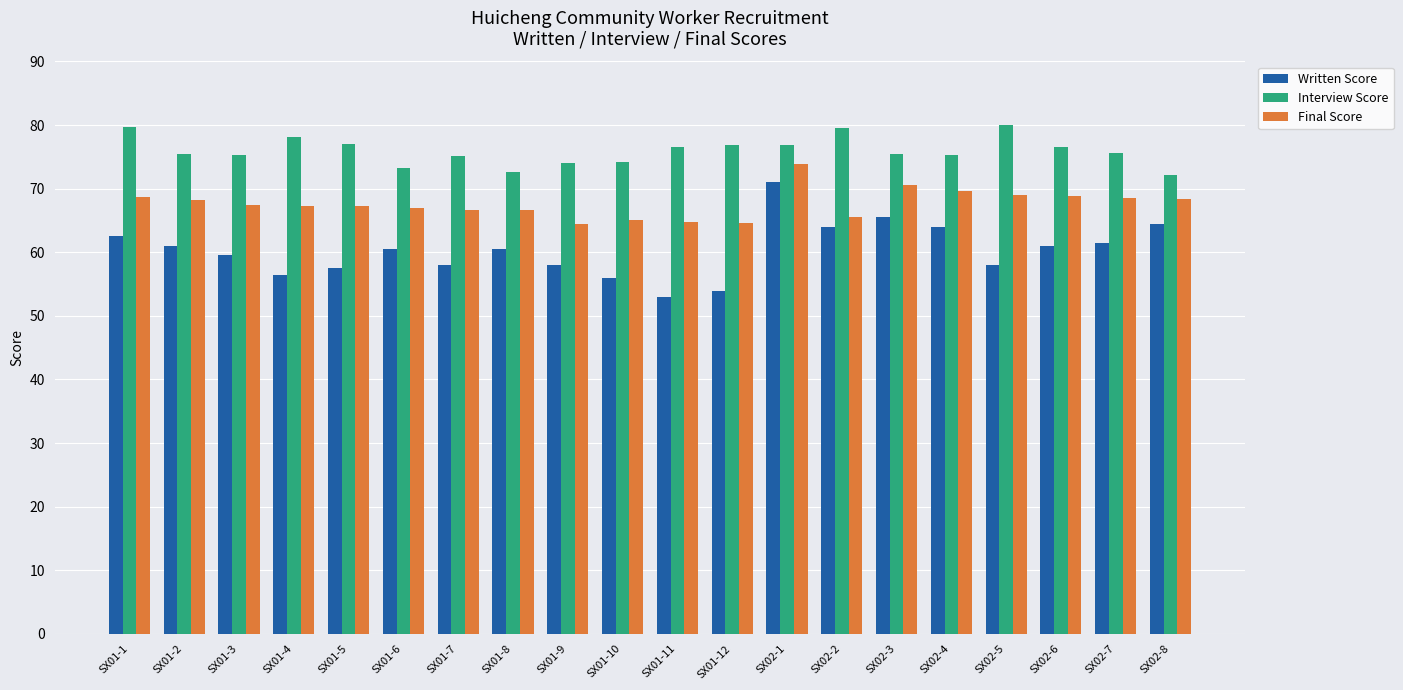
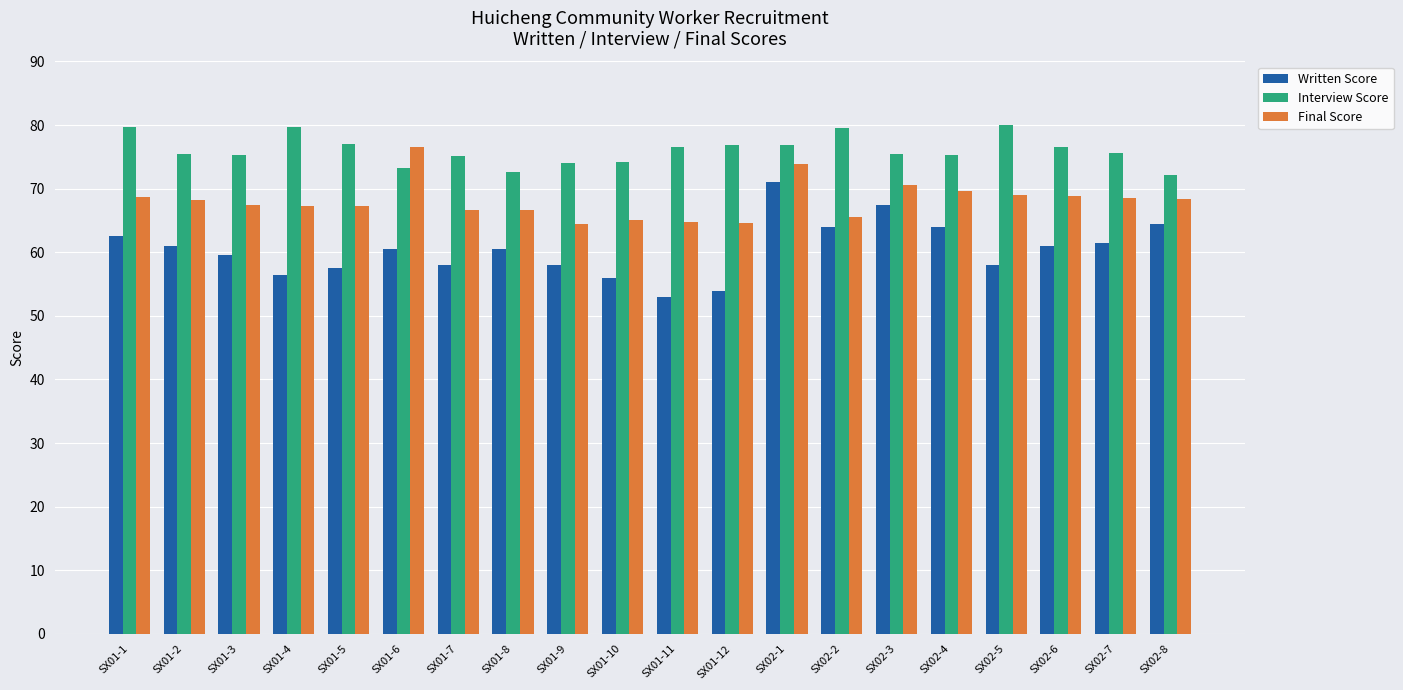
Interview Score, SX01-4: 78 -> 80
Final Score, SX01-6: 67 -> 77
Written Score, SX02-3: 66 -> 67
